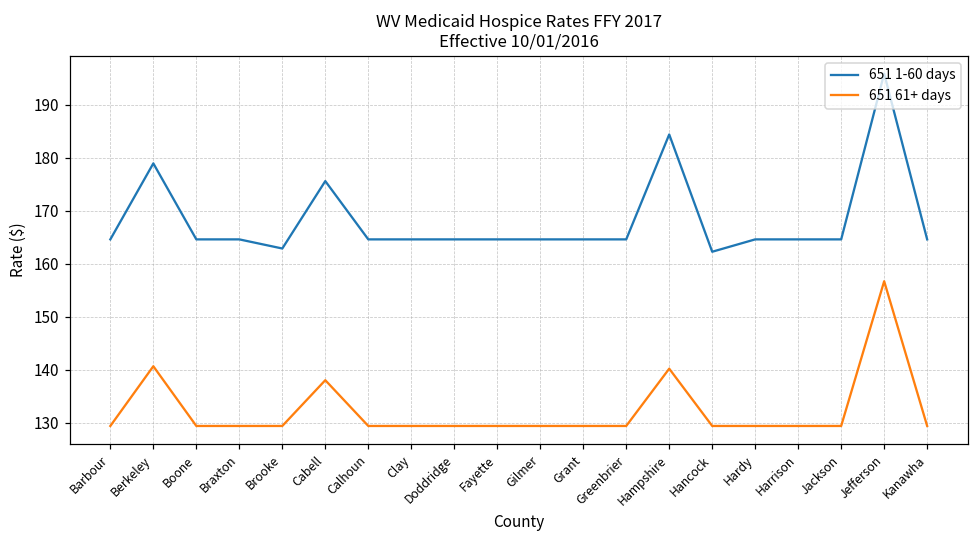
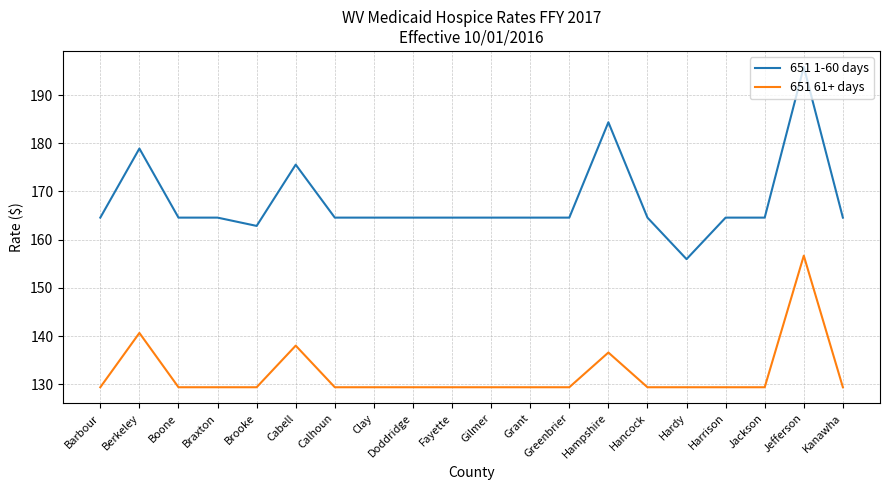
651 61+ days, Hampshire: 140 -> 137
651 1-60 days, Hancock: 162 -> 165
651 1-60 days, Hardy: 165 -> 156
